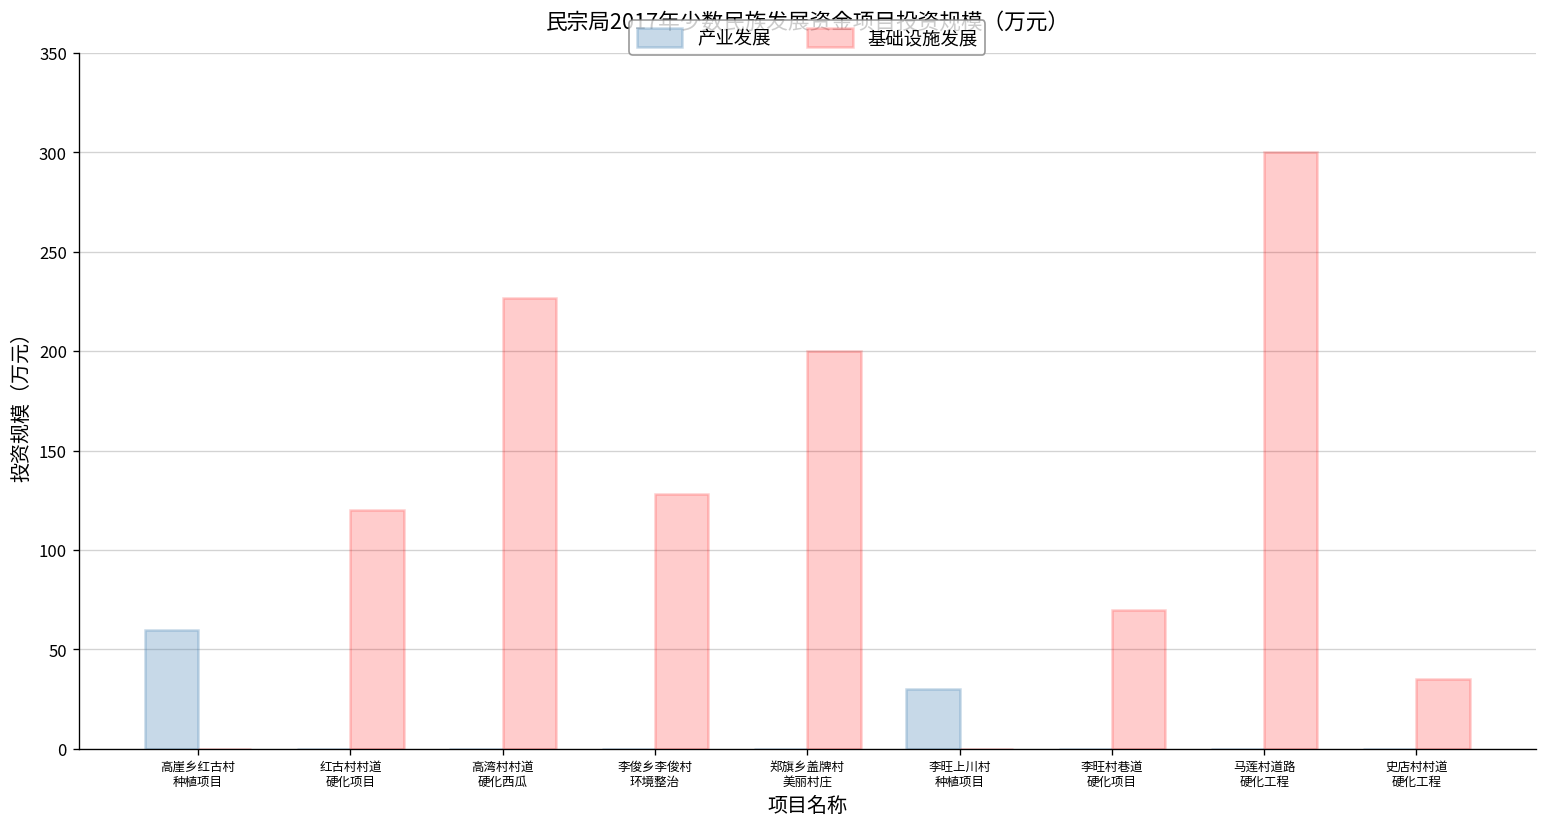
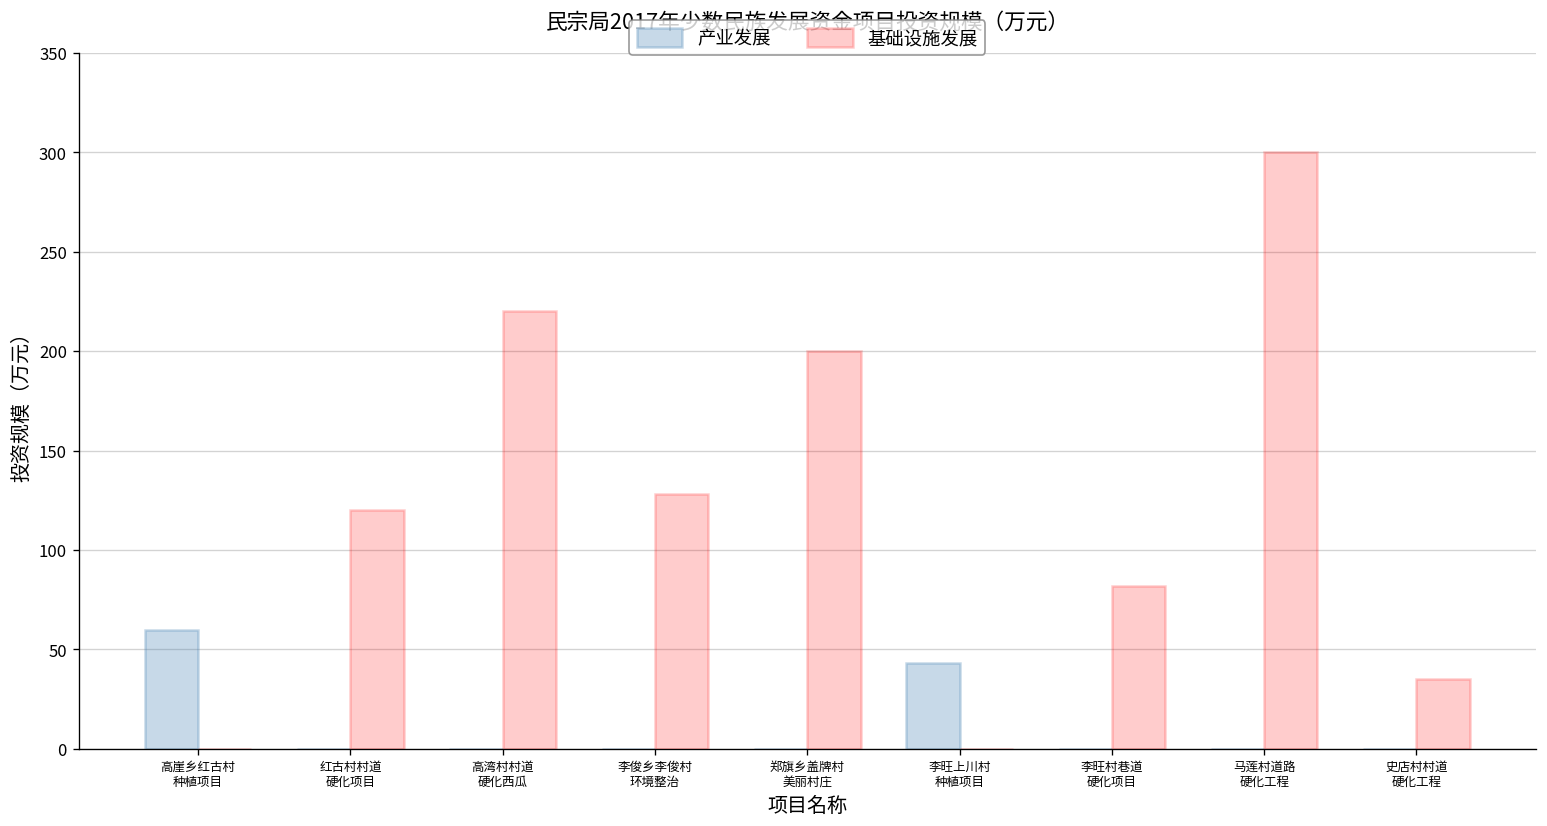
基础设施发展, 高湾村村道 硬化西瓜: 227 -> 220
产业发展, 李旺上川村 种植项目: 30 -> 43
基础设施发展, 李旺村巷道 硬化项目: 70 -> 82
